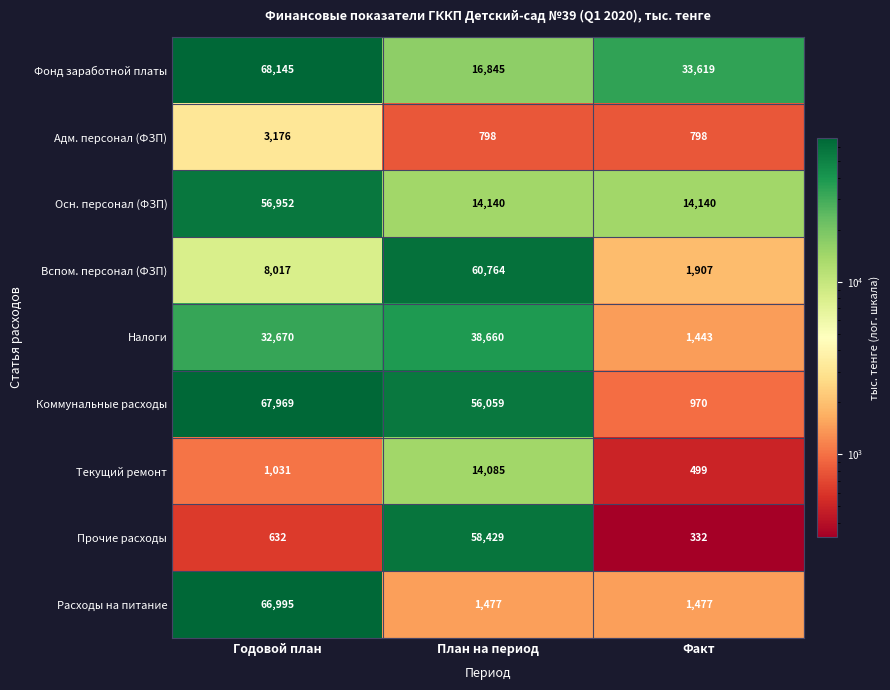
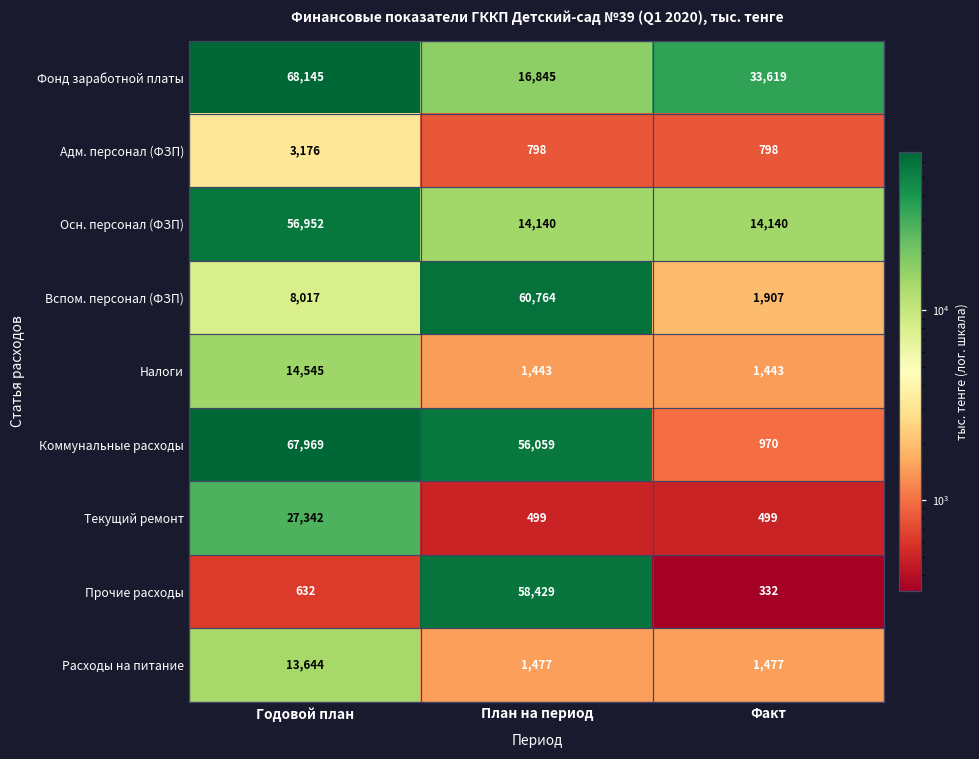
Налоги, Годовой план: 32,670 -> 14,545
Налоги, План на период: 38,660 -> 1,443
Текущий ремонт, Годовой план: 1,031 -> 27,342
Текущий ремонт, План на период: 14,085 -> 499
Расходы на питание, Годовой план: 66,995 -> 13,644
